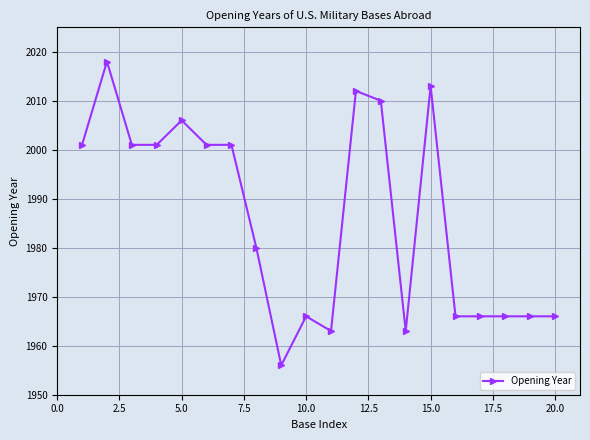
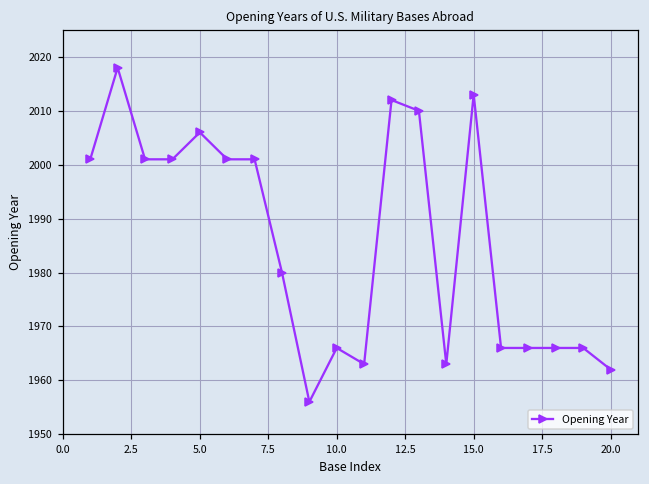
20.0: 1966 -> 1962
